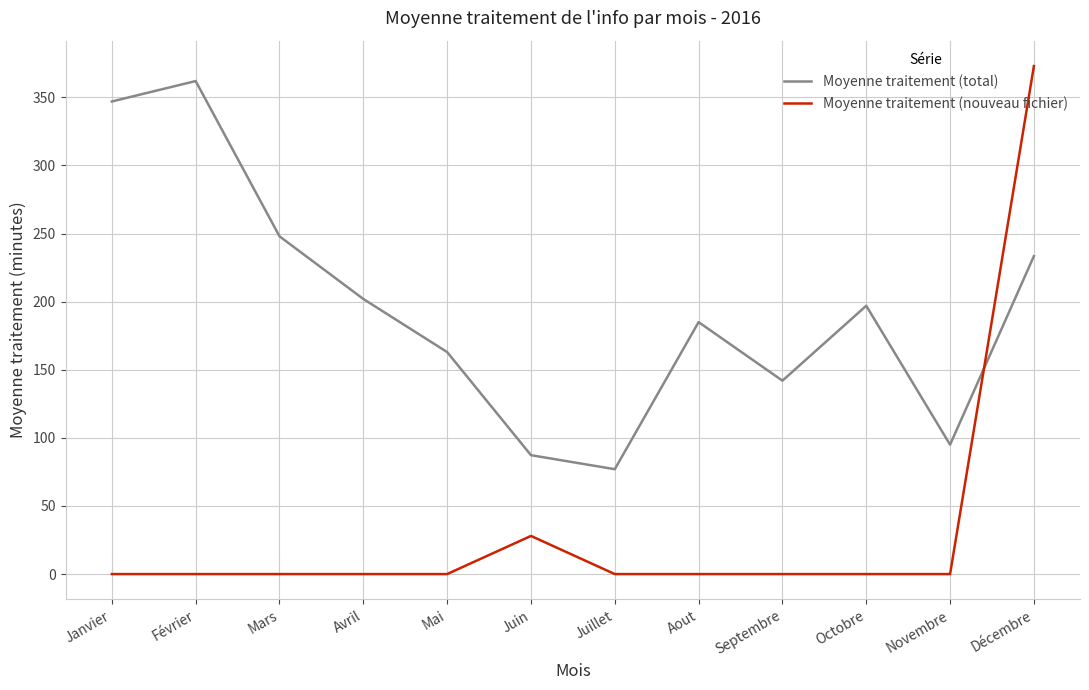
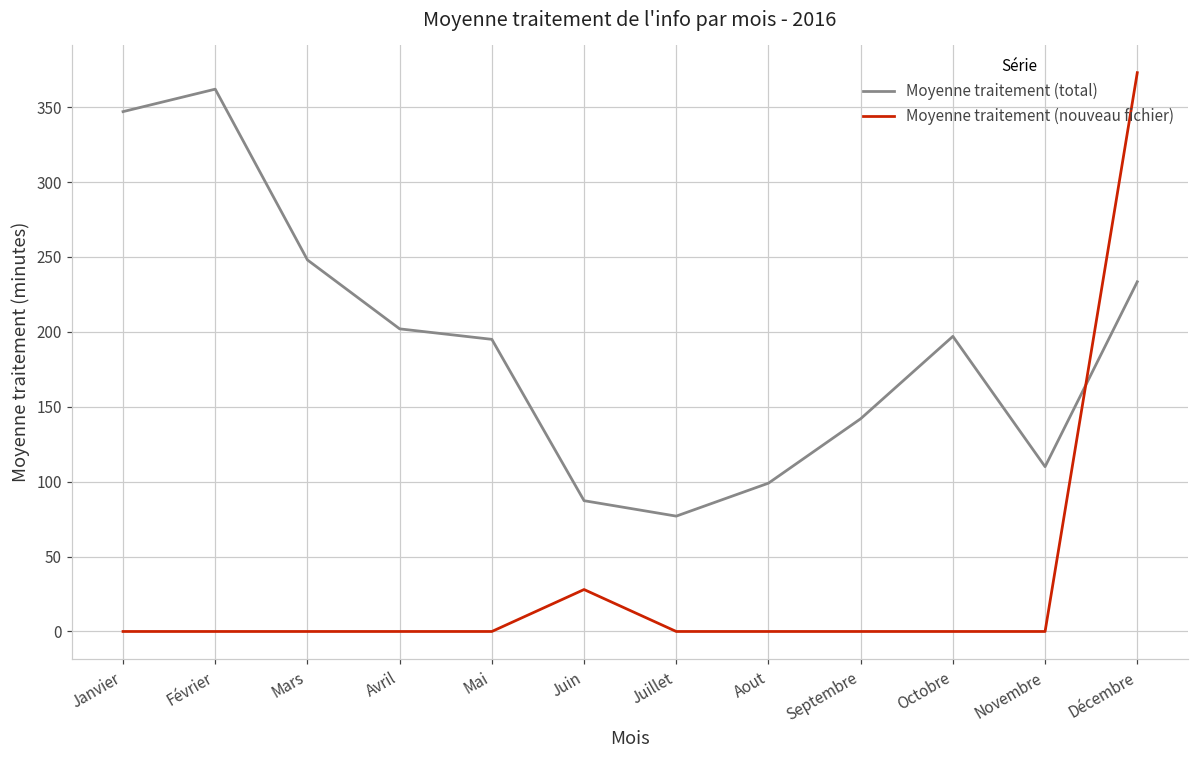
Moyenne traitement (total), Mai: 163 -> 195
Moyenne traitement (total), Aout: 185 -> 99
Moyenne traitement (total), Novembre: 95 -> 110
